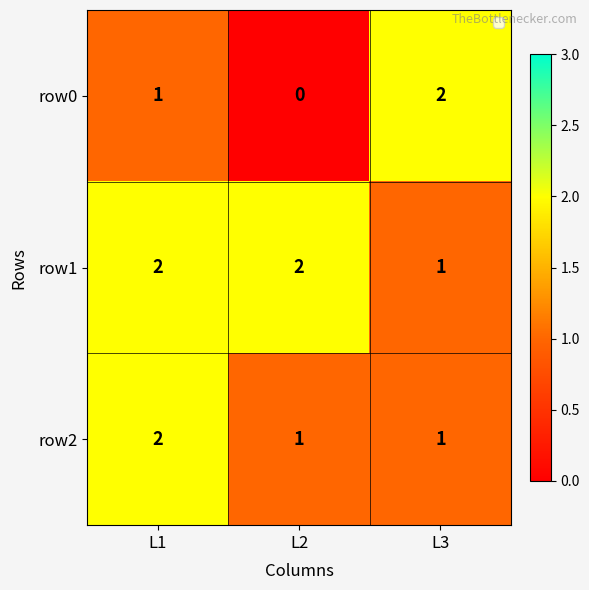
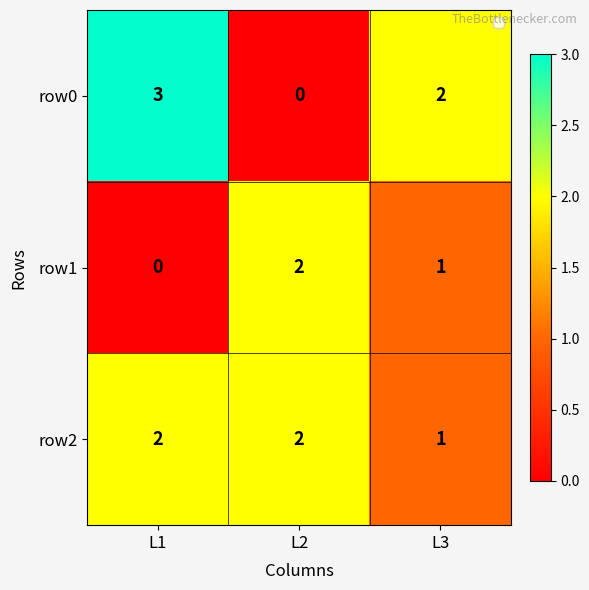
row0, L1: 1 -> 3
row1, L1: 2 -> 0
row2, L2: 1 -> 2
